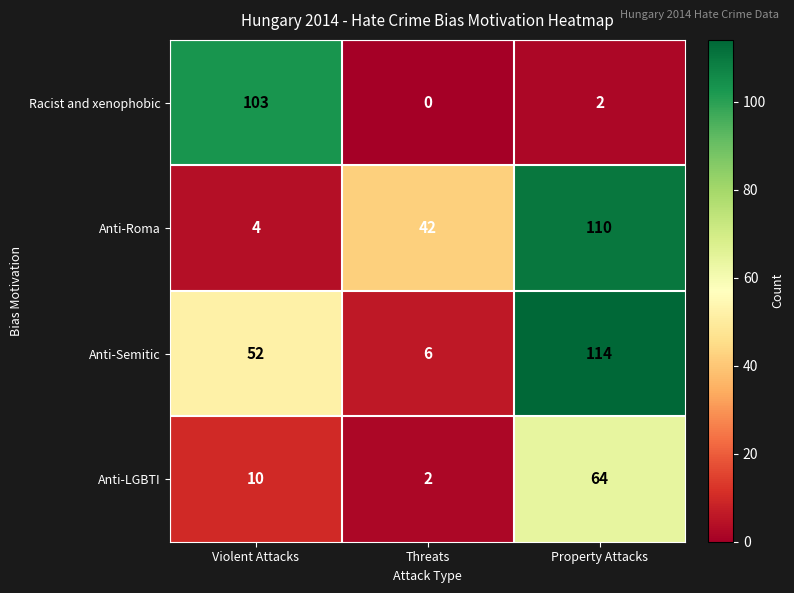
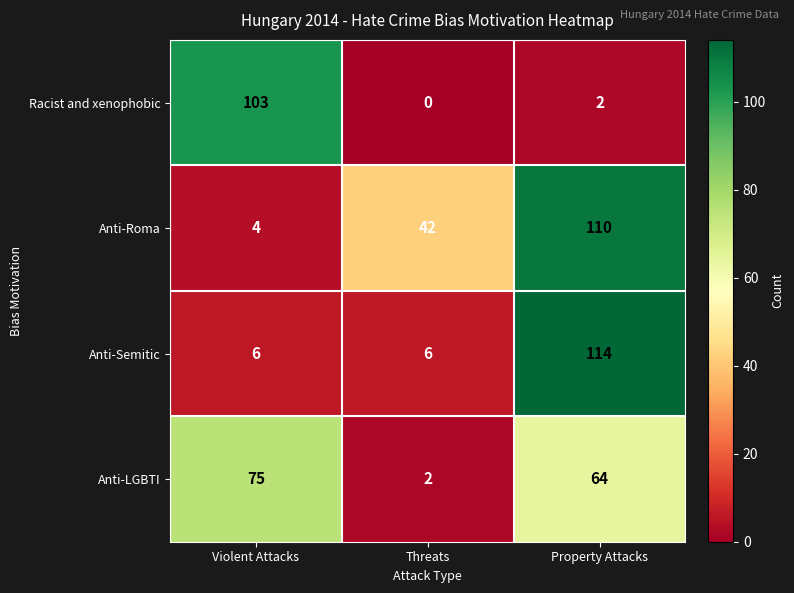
Anti-Semitic, Violent Attacks: 52 -> 6
Anti-LGBTI, Violent Attacks: 10 -> 75
